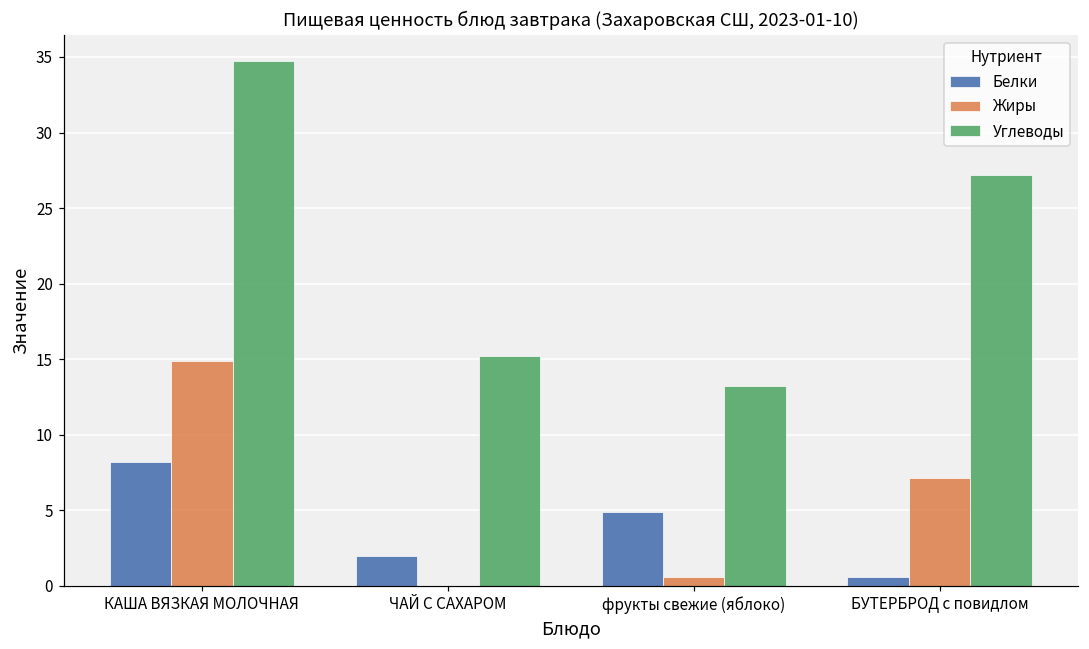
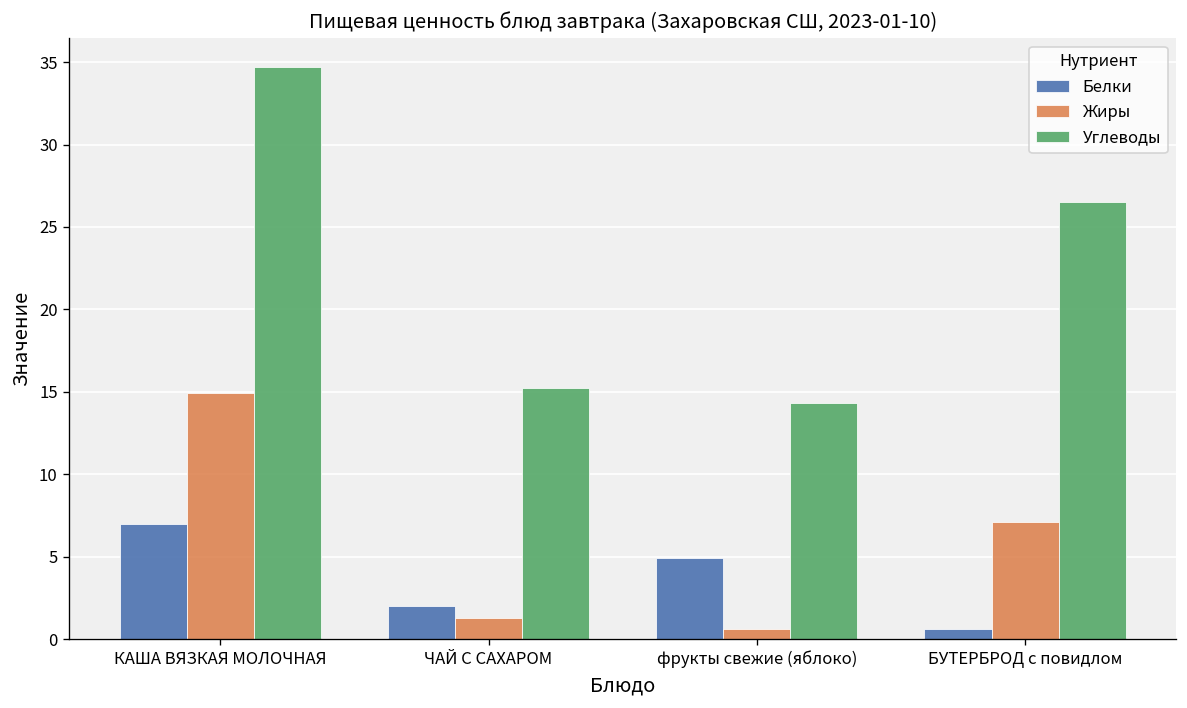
Белки, КАША ВЯЗКАЯ МОЛОЧНАЯ: 8.2 -> 7.0
Жиры, ЧАЙ С САХАРОМ: 0.0 -> 1.3
Углеводы, фрукты свежие (яблоко): 13.2 -> 14.3
Углеводы, БУТЕРБРОД с повидлом: 27.2 -> 26.5
